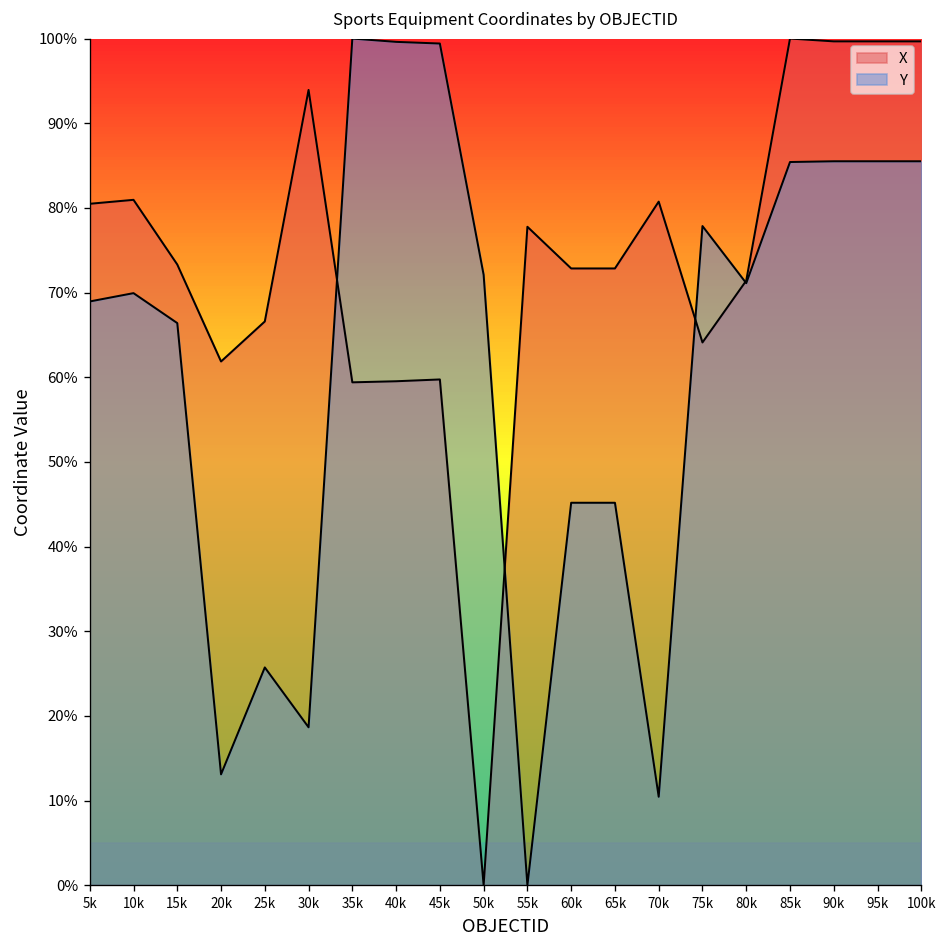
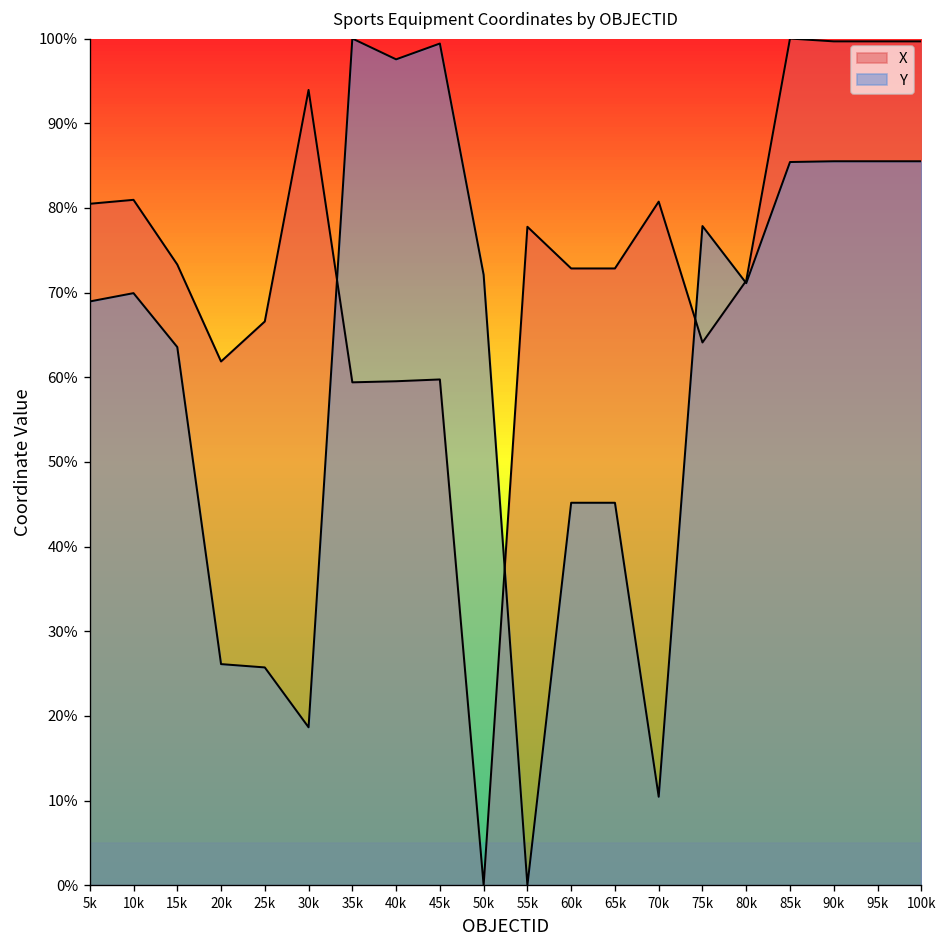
Y, 15k: 66% -> 64%
Y, 20k: 13% -> 26%
Y, 40k: 100% -> 98%
